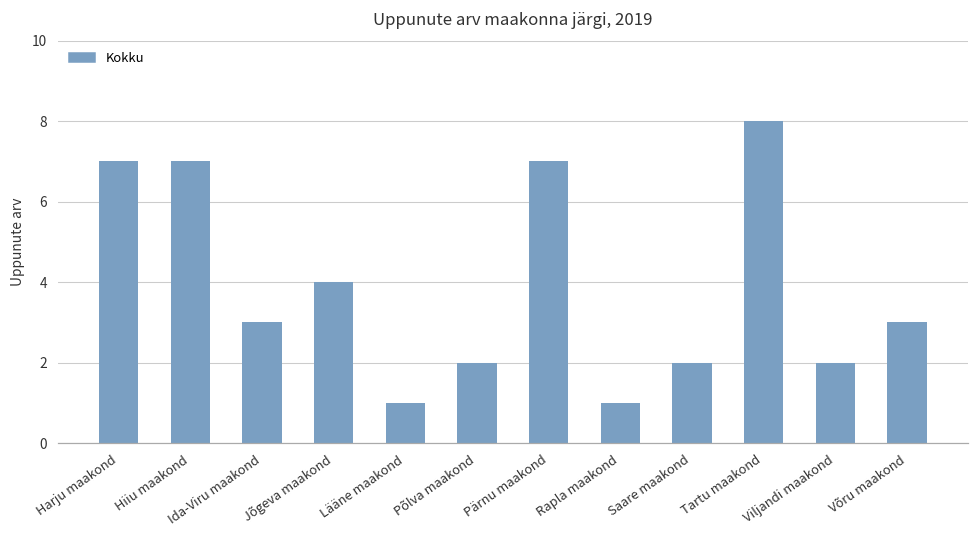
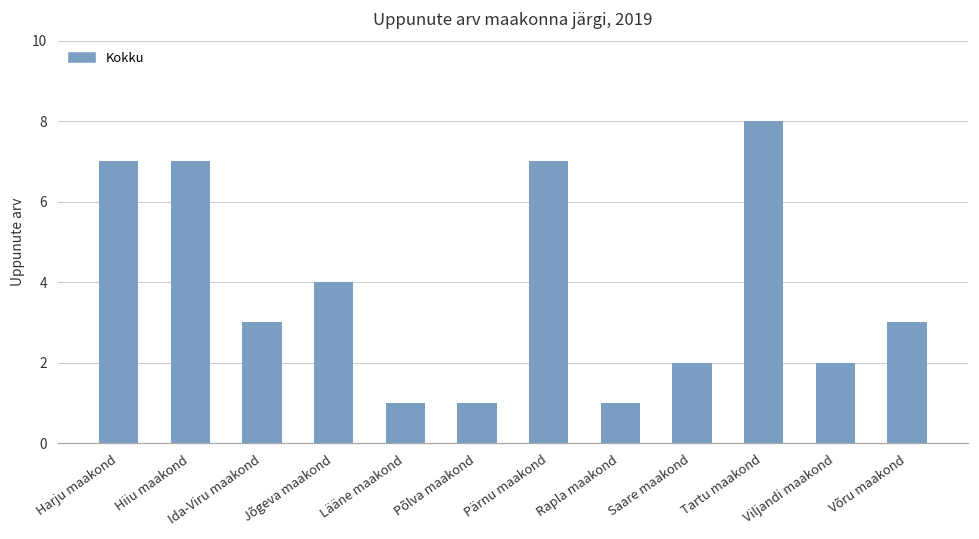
Põlva maakond: 2 -> 1
